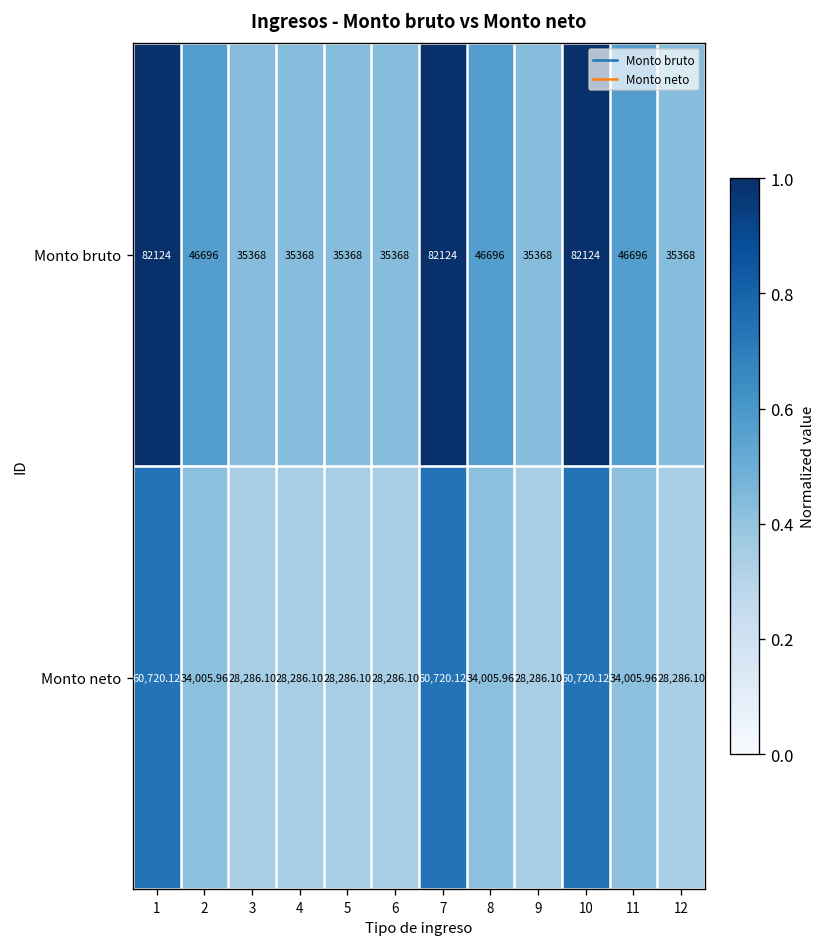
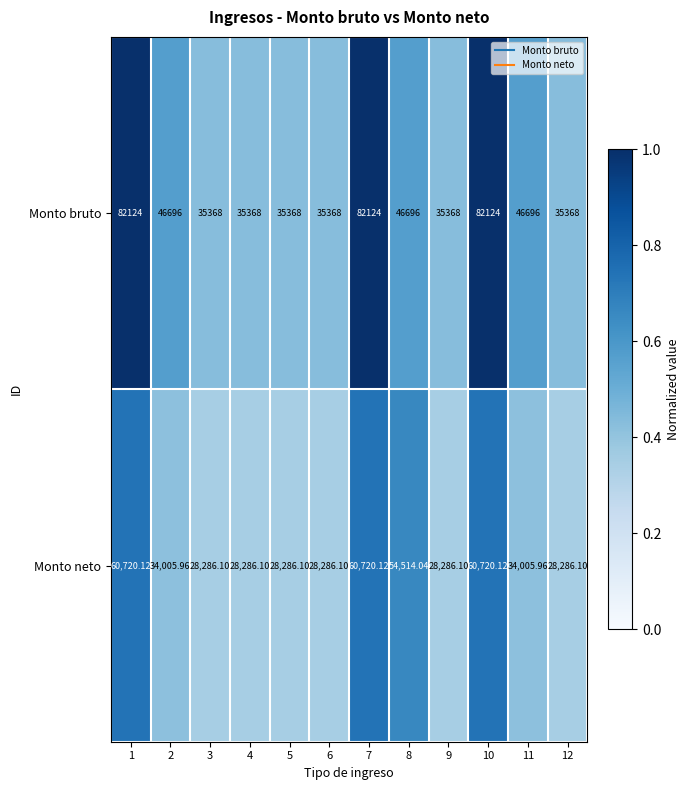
Monto neto, 8: 34,005.96 -> 54,514.04
